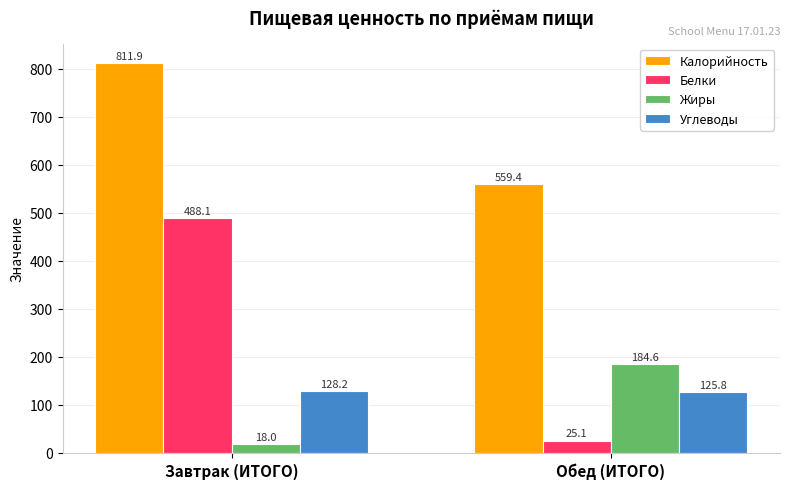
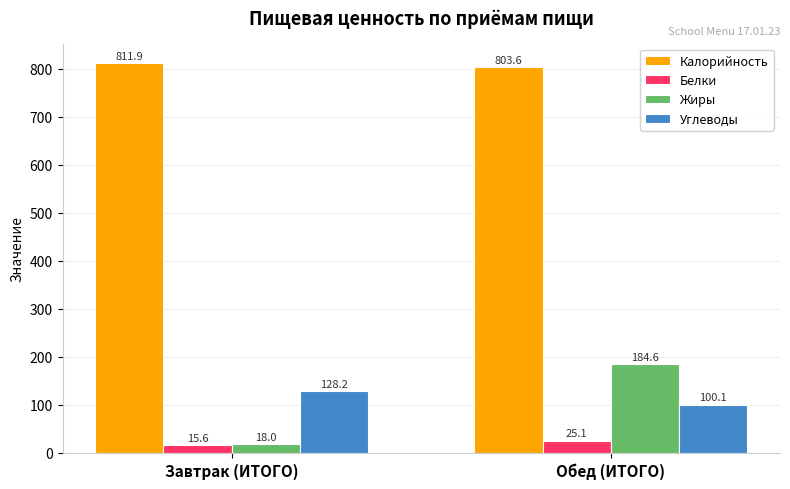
Белки, Завтрак (ИТОГО): 488.1 -> 15.6
Калорийность, Обед (ИТОГО): 559.4 -> 803.6
Углеводы, Обед (ИТОГО): 125.8 -> 100.1
